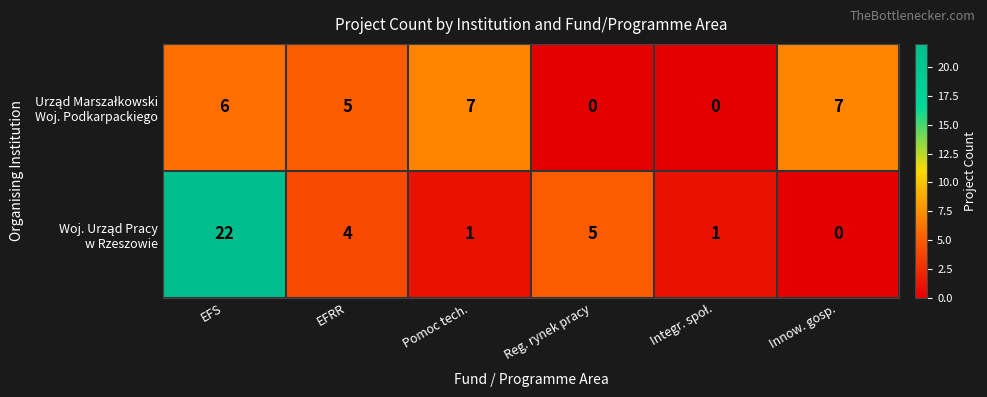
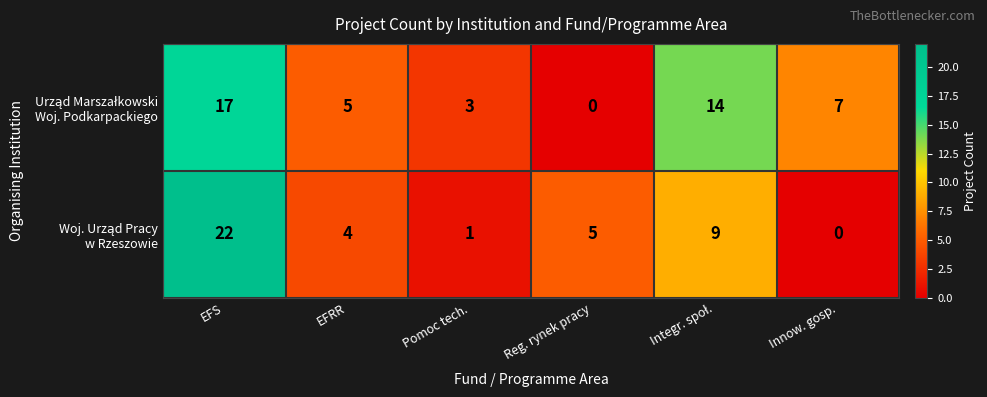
Urząd Marszałkowski Woj. Podkarpackiego, EFS: 6 -> 17
Urząd Marszałkowski Woj. Podkarpackiego, Pomoc tech.: 7 -> 3
Urząd Marszałkowski Woj. Podkarpackiego, Integr. społ.: 0 -> 14
Woj. Urząd Pracy w Rzeszowie, Integr. społ.: 1 -> 9
